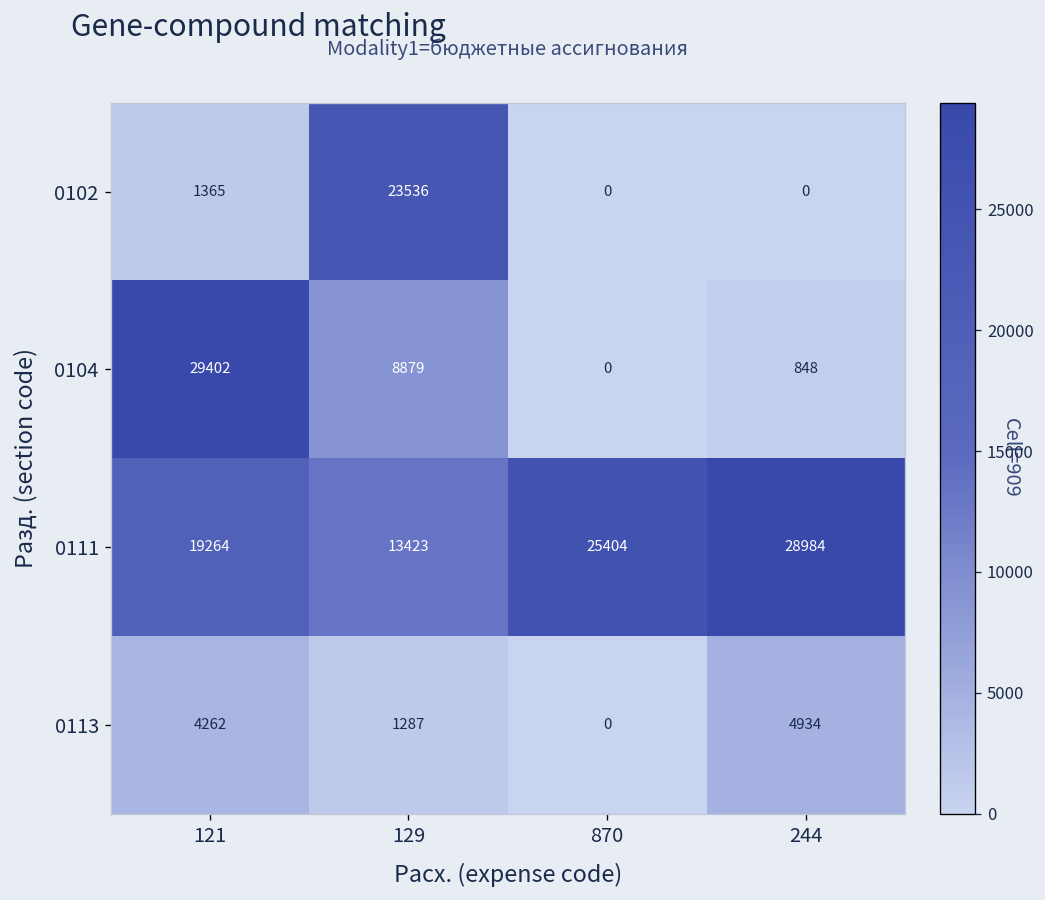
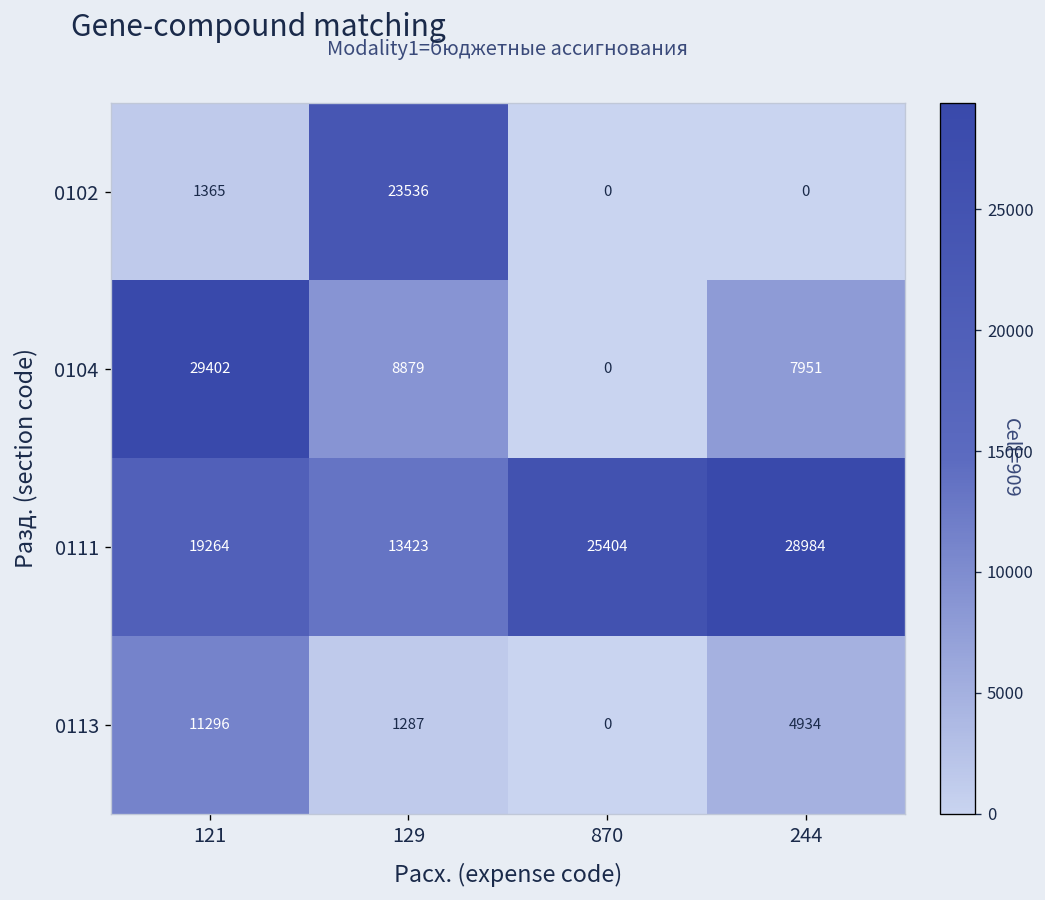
0104, 244: 848 -> 7951
0113, 121: 4262 -> 11296
